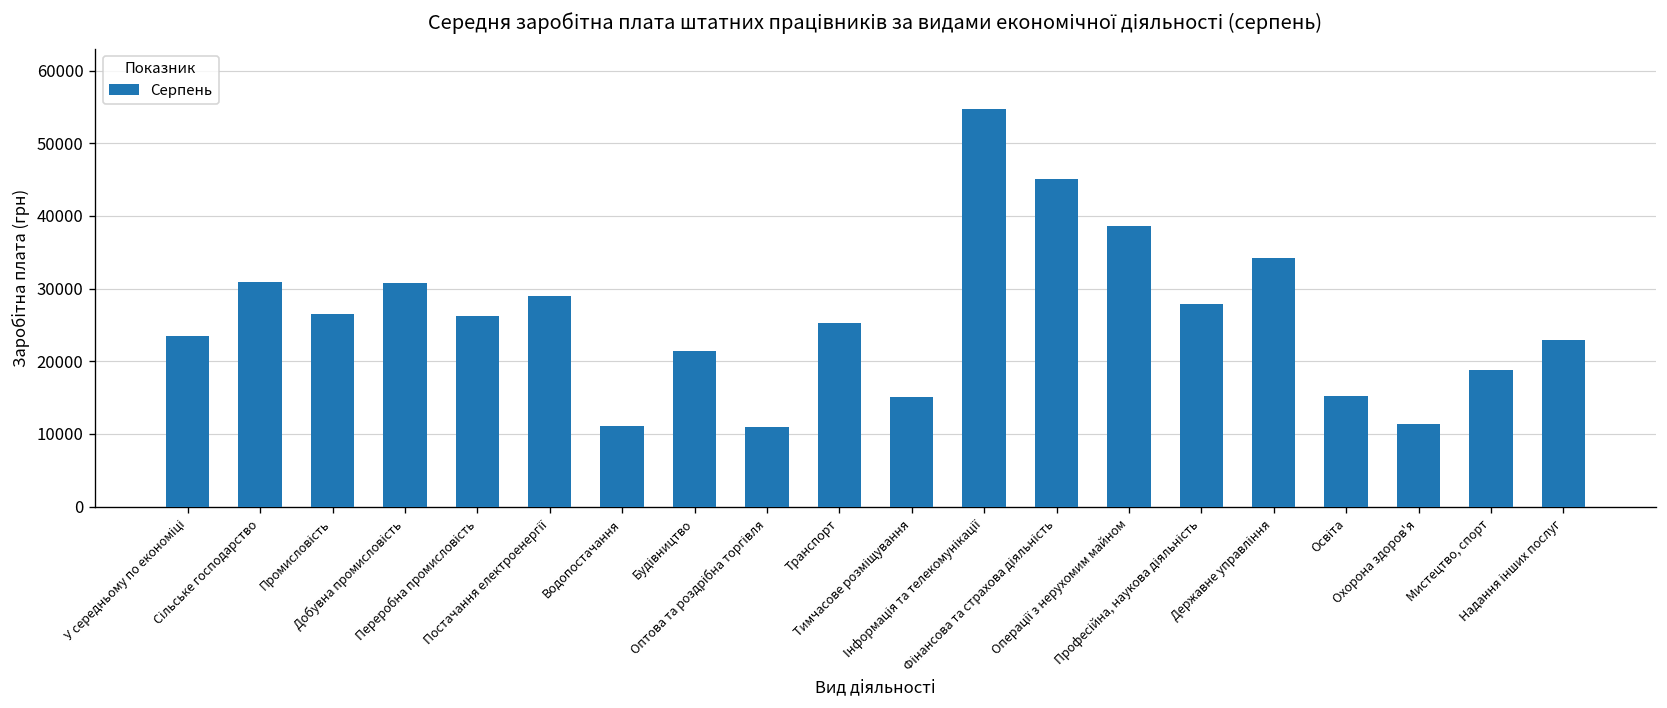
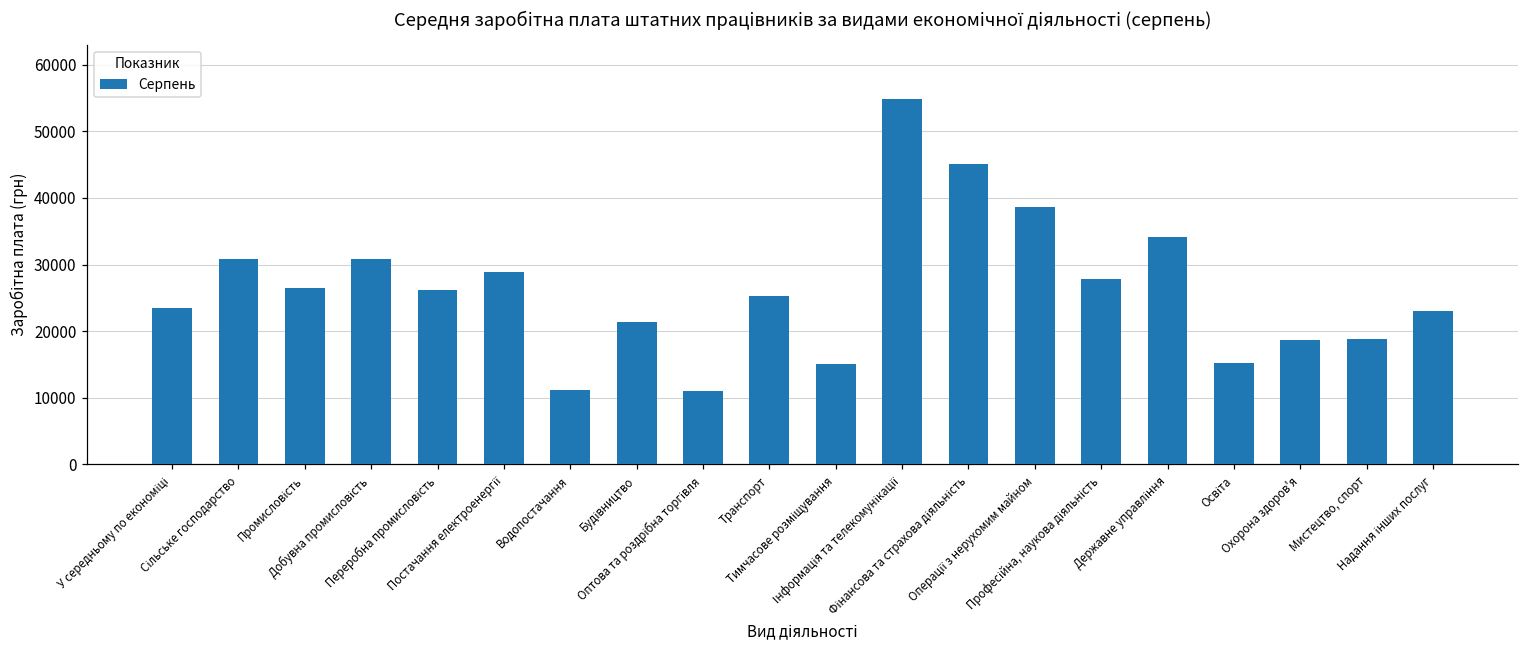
Охорона здоров'я: 11000 -> 19000
